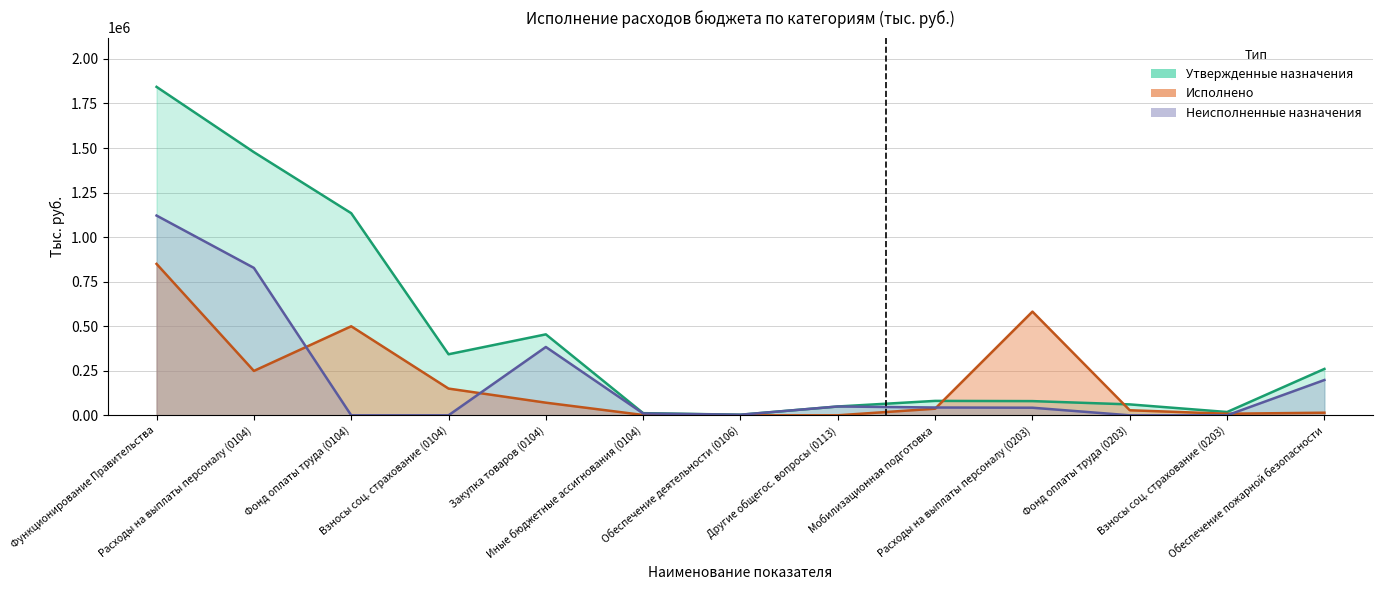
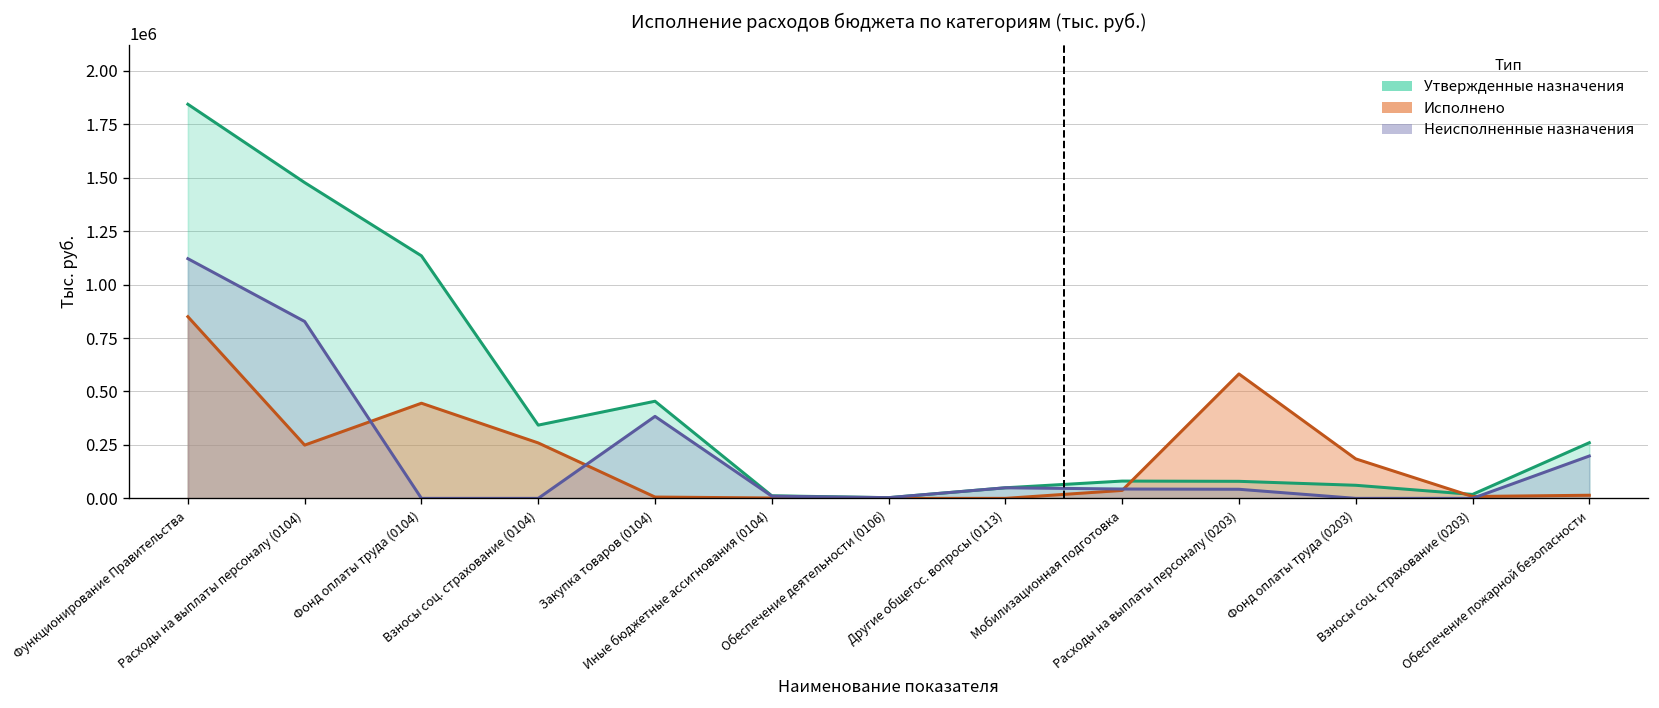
Исполнено, Фонд оплаты труда (0104): 500000 -> 450000
Исполнено, Взносы соц. страхование (0104): 150000 -> 260000
Исполнено, Закупка товаров (0104): 70000 -> 10000
Исполнено, Фонд оплаты труда (0203): 30000 -> 180000
